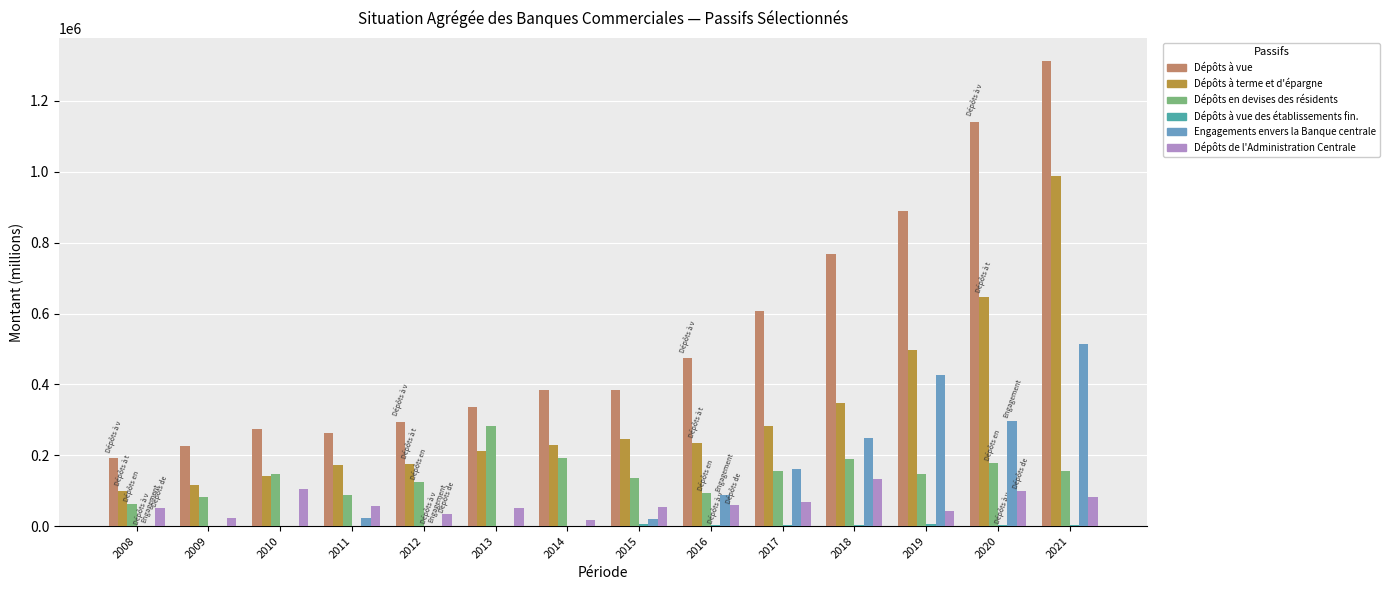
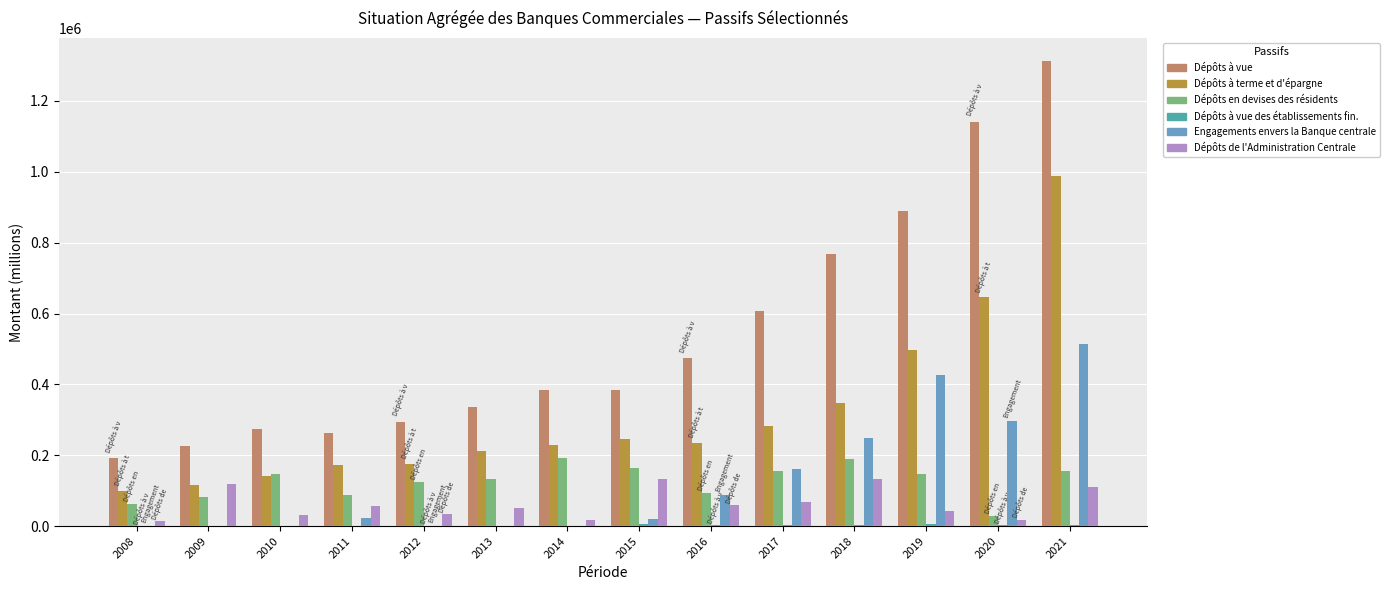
Dépôts de l'Administration Centrale, 2008: 50000 -> 10000
Dépôts de l'Administration Centrale, 2009: 20000 -> 120000
Dépôts de l'Administration Centrale, 2010: 100000 -> 30000
Dépôts en devises des résidents, 2013: 280000 -> 130000
Dépôts en devises des résidents, 2015: 140000 -> 160000
Dépôts de l'Administration Centrale, 2015: 50000 -> 130000
Dépôts en devises des résidents, 2020: 180000 -> 30000
Dépôts de l'Administration Centrale, 2020: 100000 -> 20000
Dépôts de l'Administration Centrale, 2021: 80000 -> 110000
